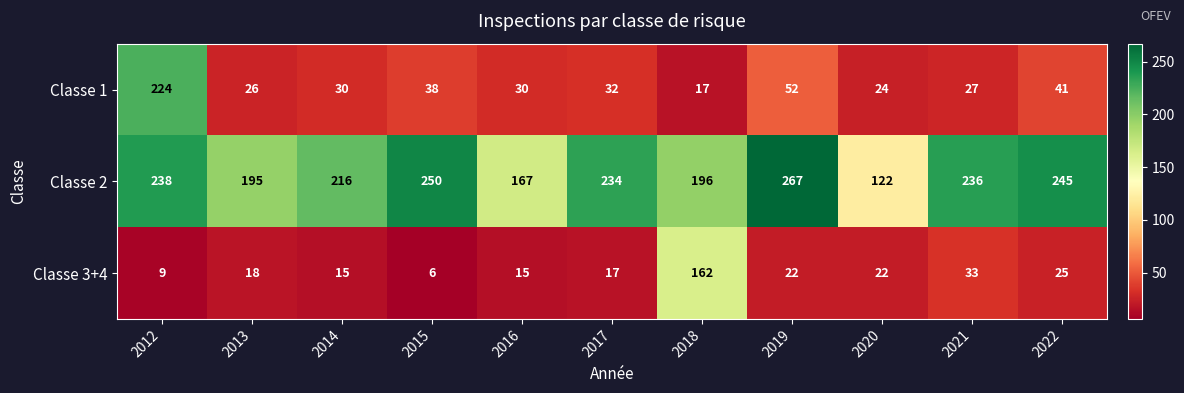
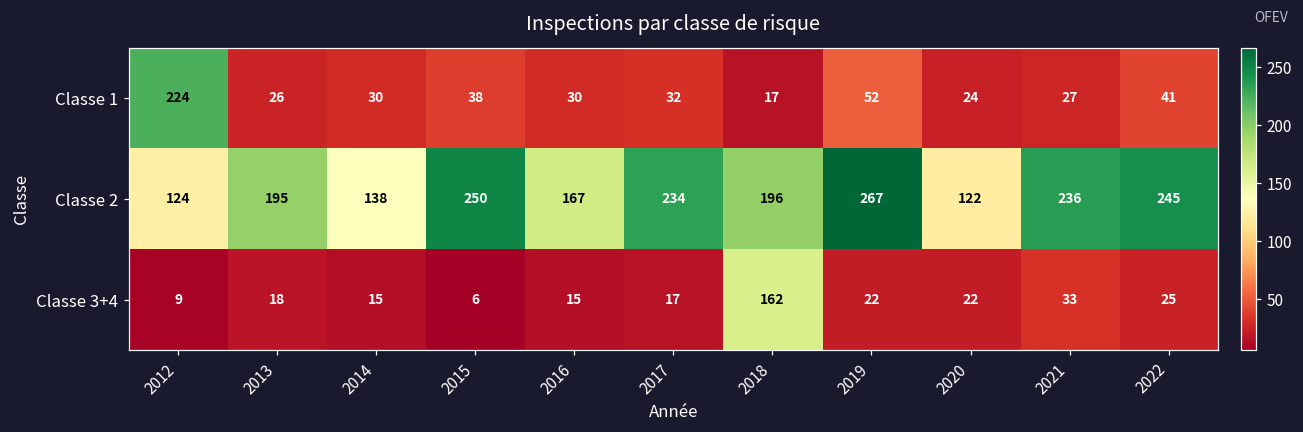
Classe 2, 2012: 238 -> 124
Classe 2, 2014: 216 -> 138
